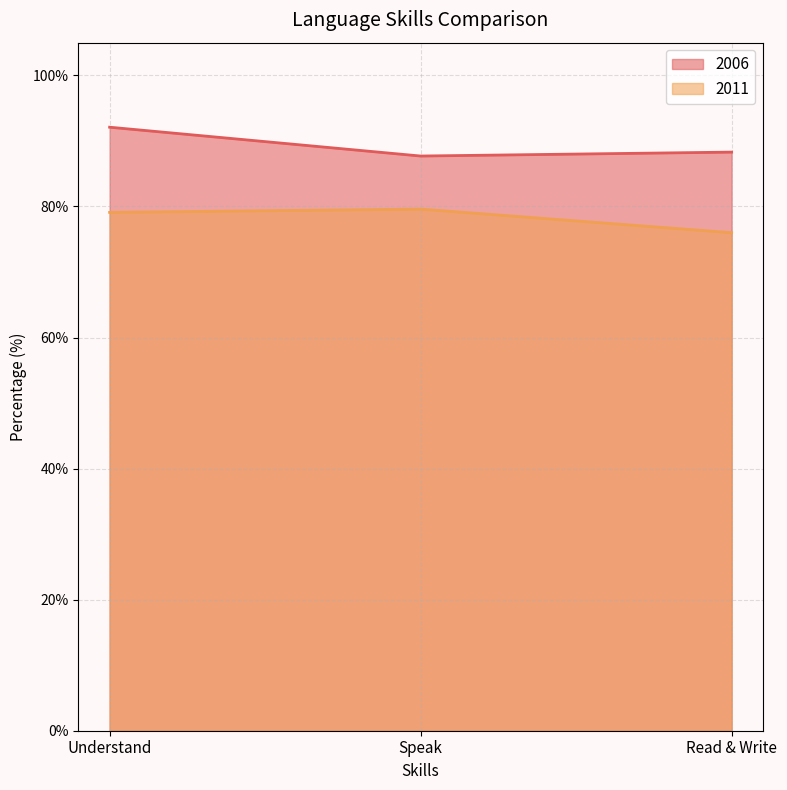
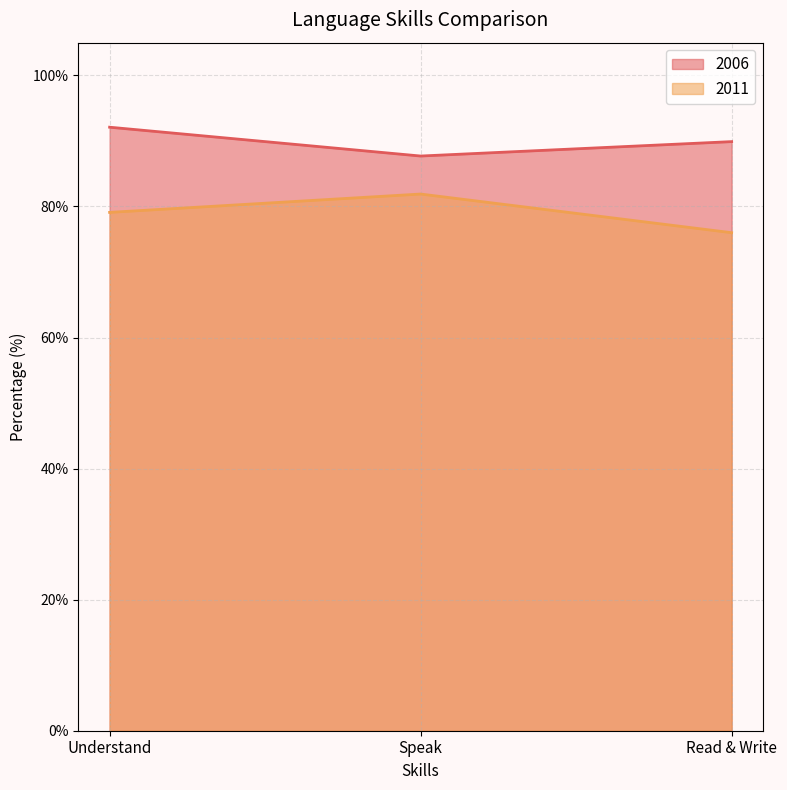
2011, Speak: 80% -> 82%
2006, Read & Write: 88% -> 90%
